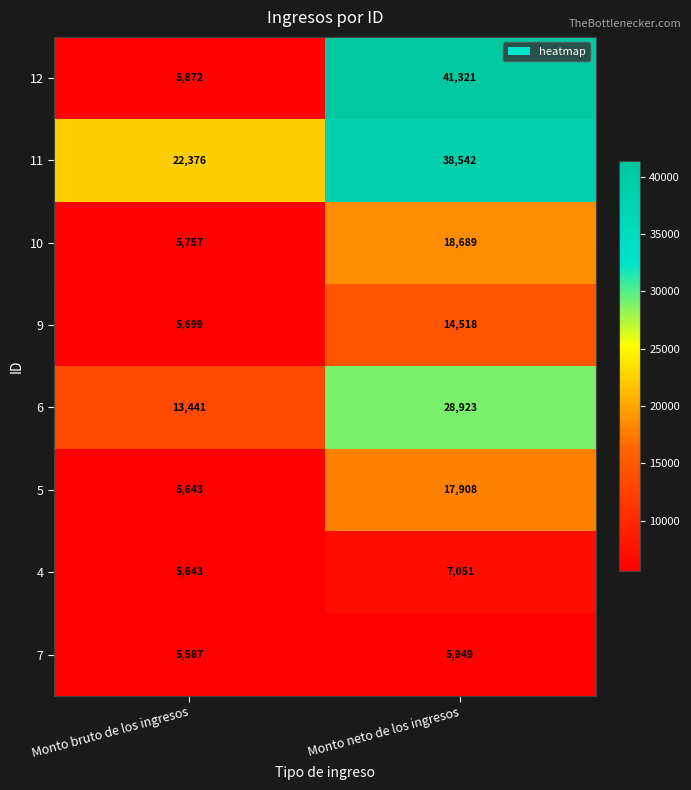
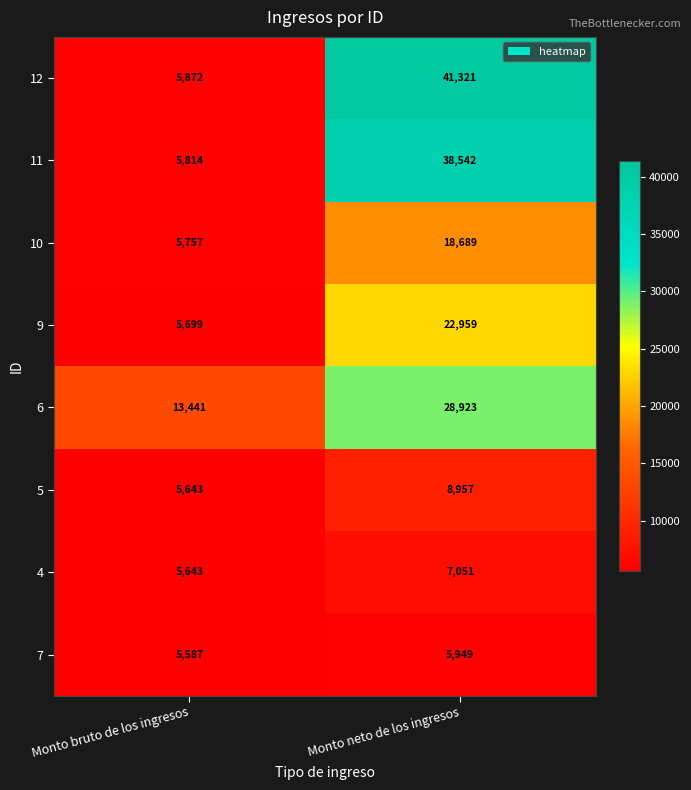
11, Monto bruto de los ingresos: 22,376 -> 5,814
9, Monto neto de los ingresos: 14,518 -> 22,959
5, Monto neto de los ingresos: 17,908 -> 8,957
